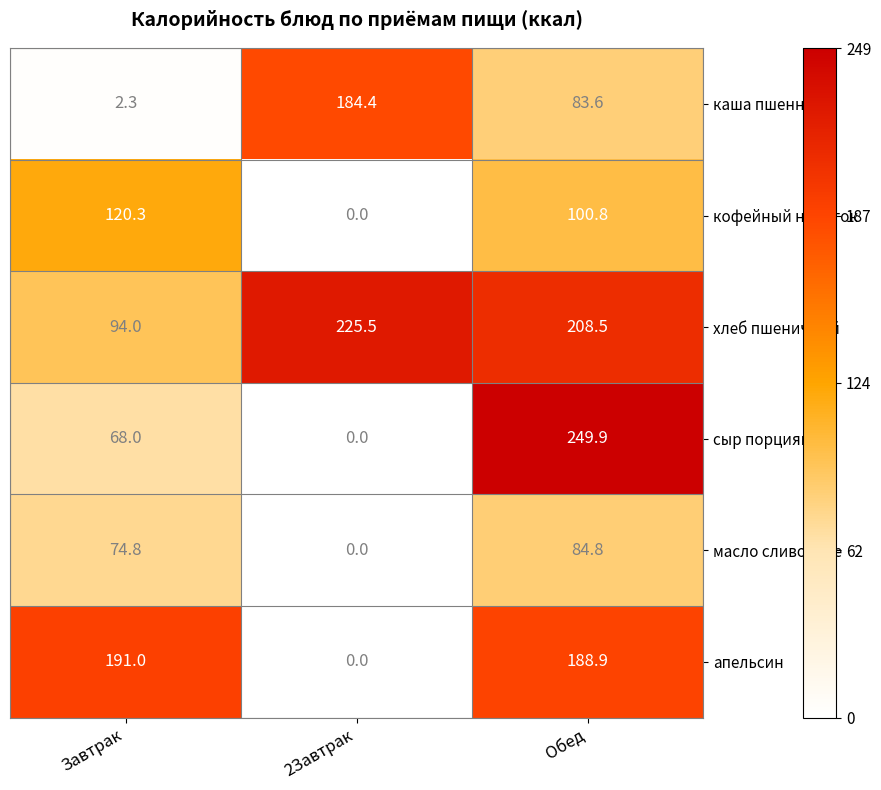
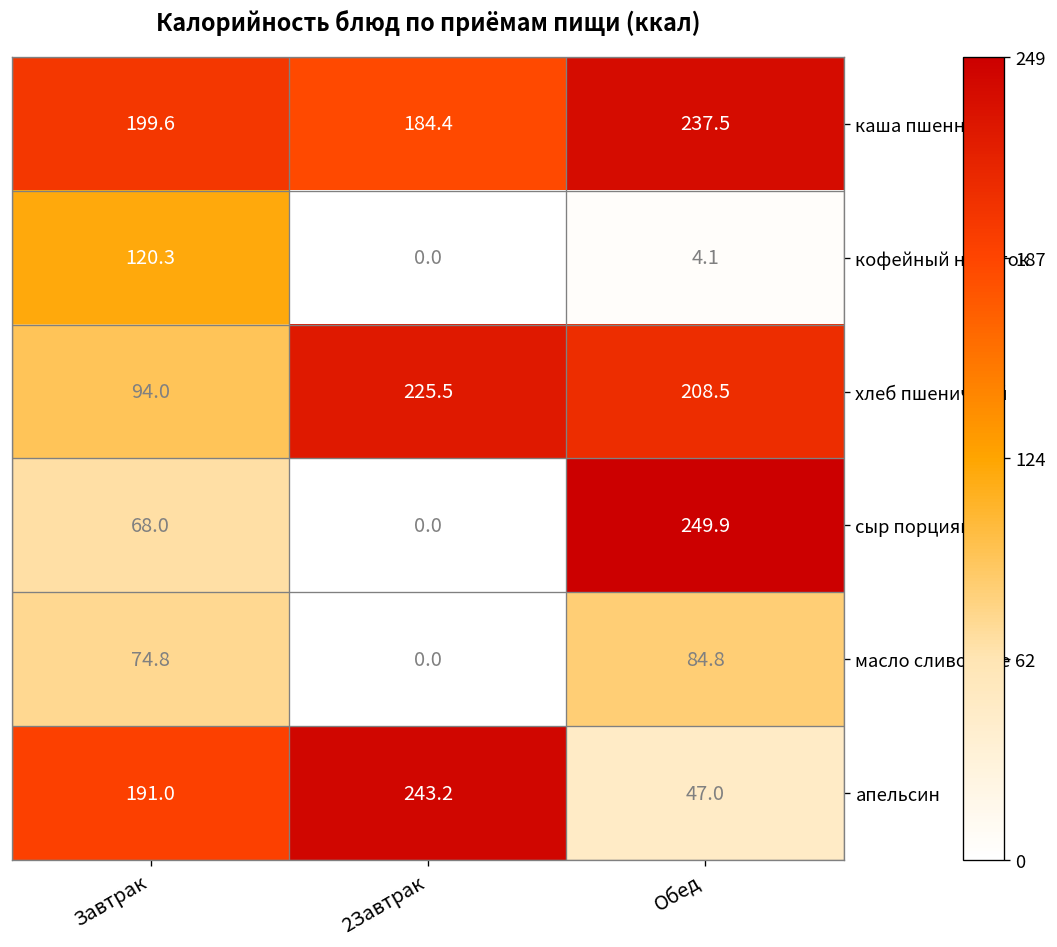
каша пшенная, Завтрак: 2.3 -> 199.6
каша пшенная, Обед: 83.6 -> 237.5
кофейный напиток, Обед: 100.8 -> 4.1
апельсин, 2Завтрак: 0.0 -> 243.2
апельсин, Обед: 188.9 -> 47.0
